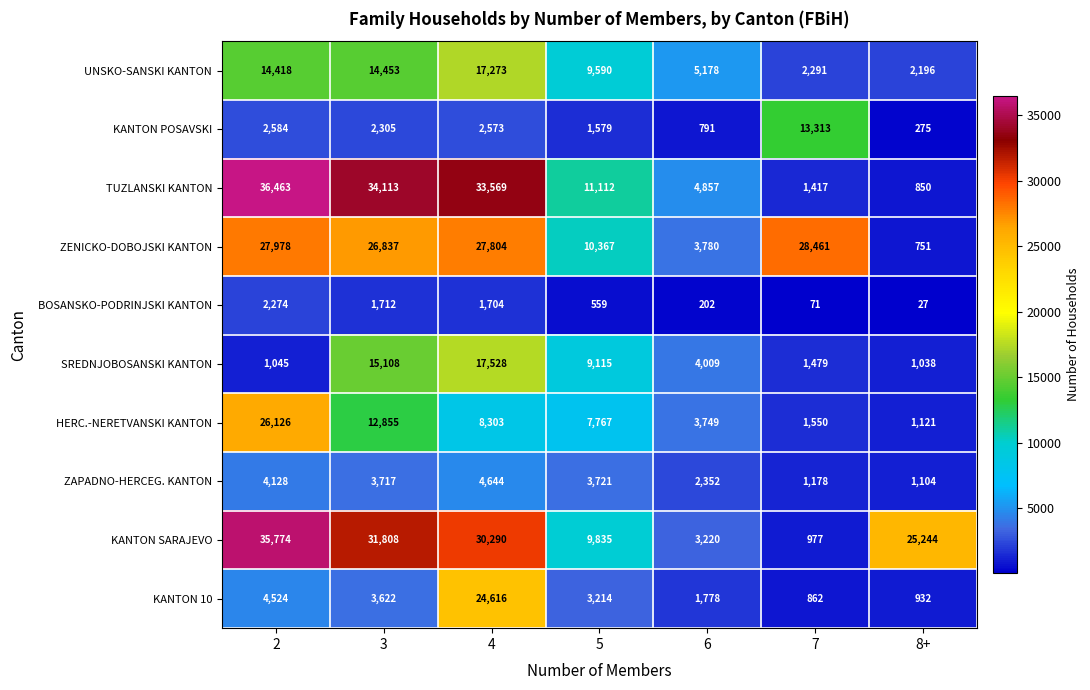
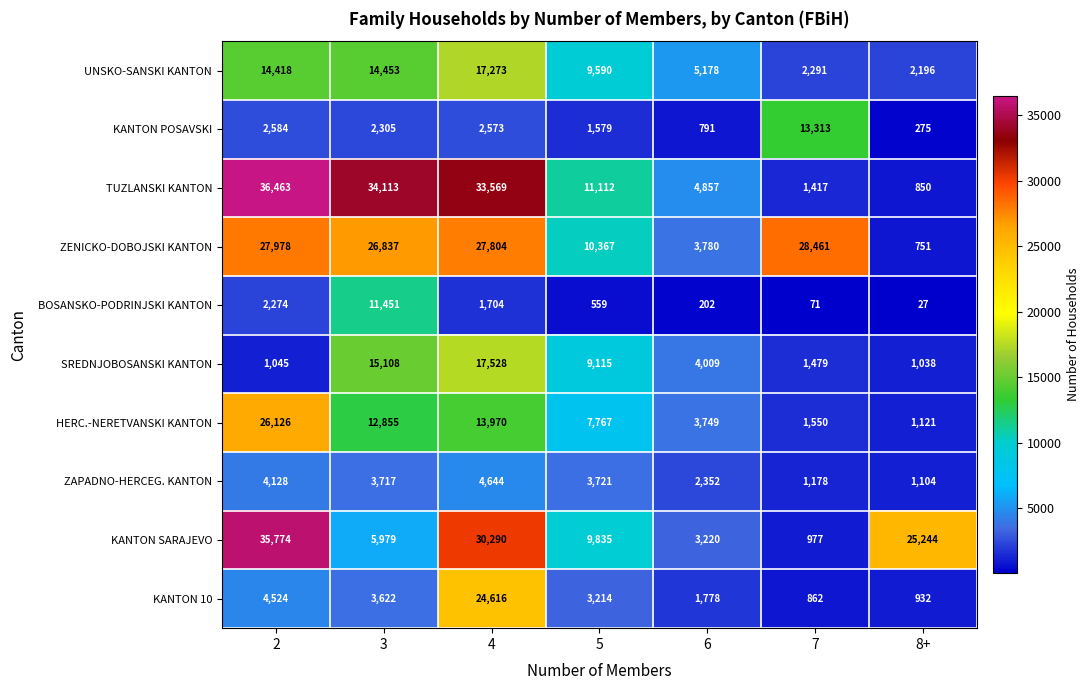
BOSANSKO-PODRINJSKI KANTON, 3: 1,712 -> 11,451
HERC.-NERETVANSKI KANTON, 4: 8,303 -> 13,970
KANTON SARAJEVO, 3: 31,808 -> 5,979
